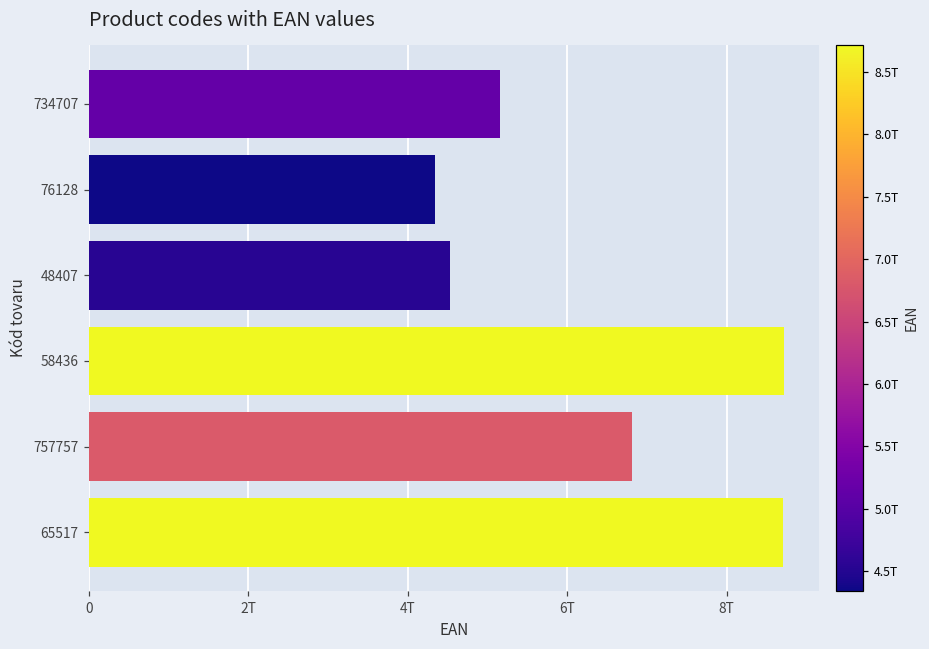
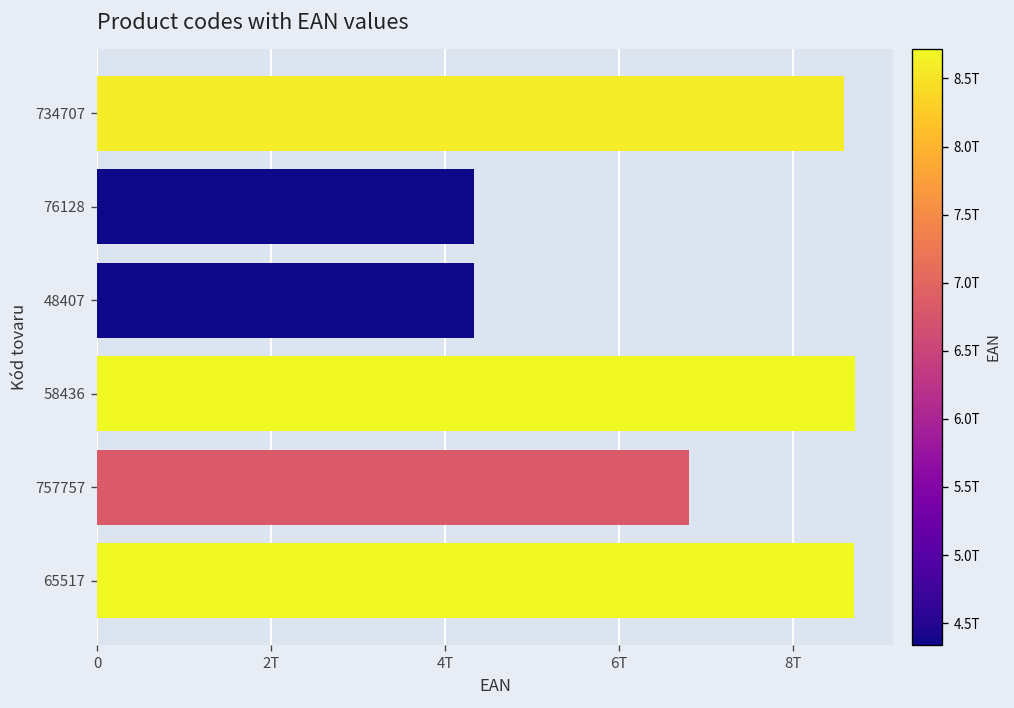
734707: 5.2T -> 8.6T
48407: 4.5T -> 4.3T
